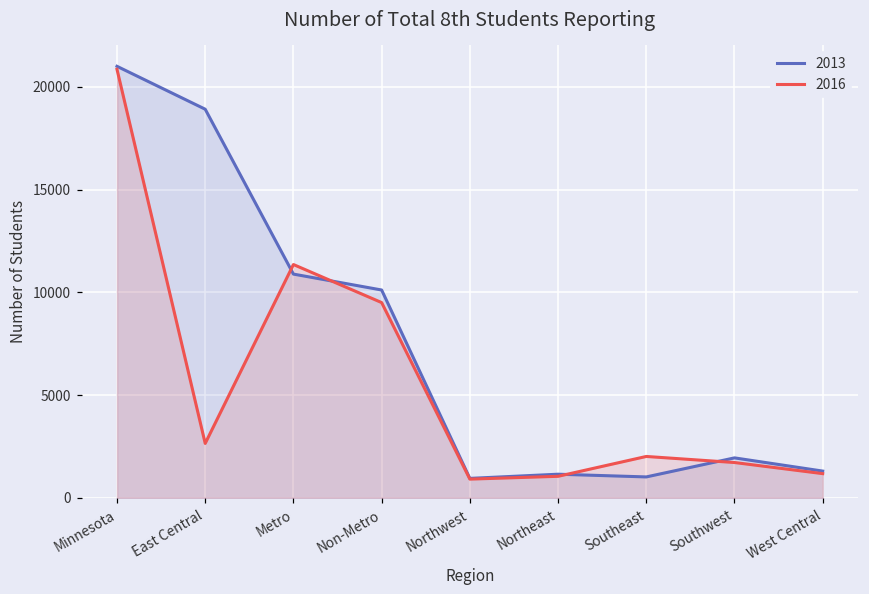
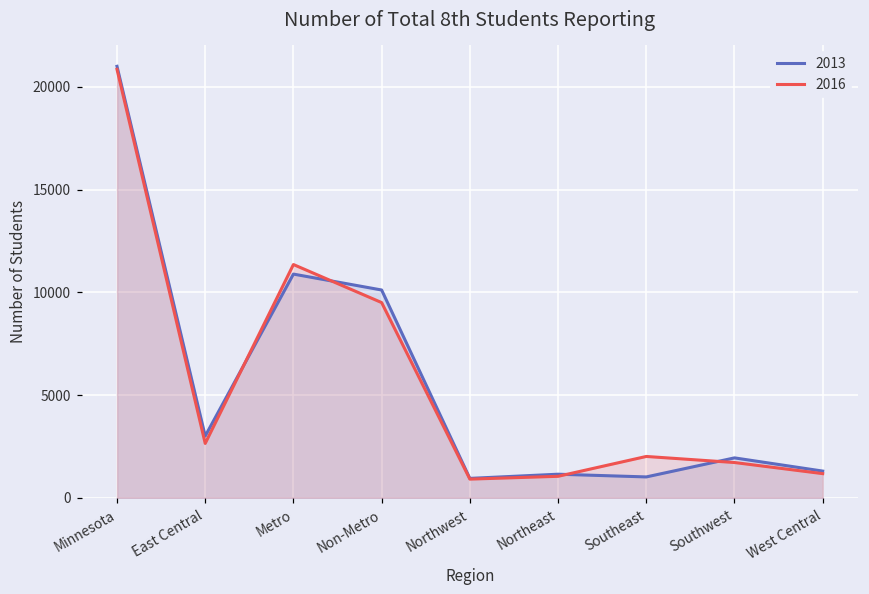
2013, East Central: 18900 -> 3000
